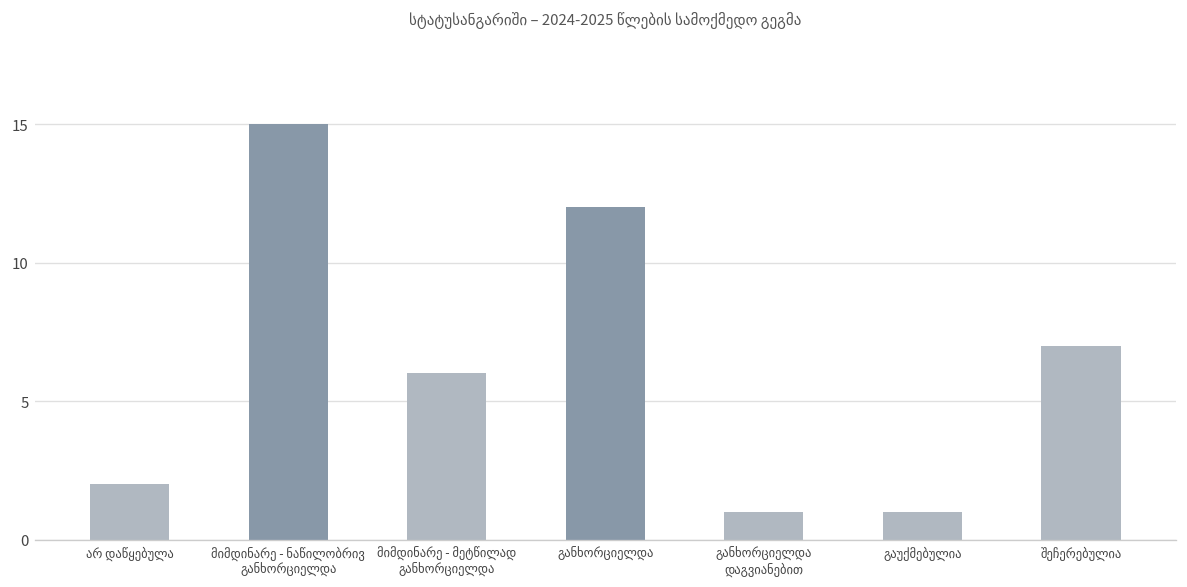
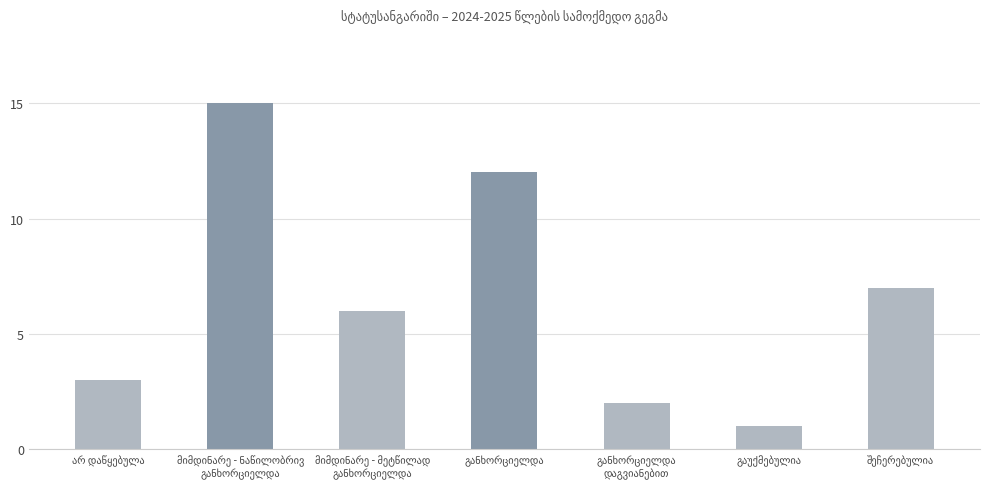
არ დაწყებულა: 2 -> 3
განხორციელდა დაგვიანებით: 1 -> 2
